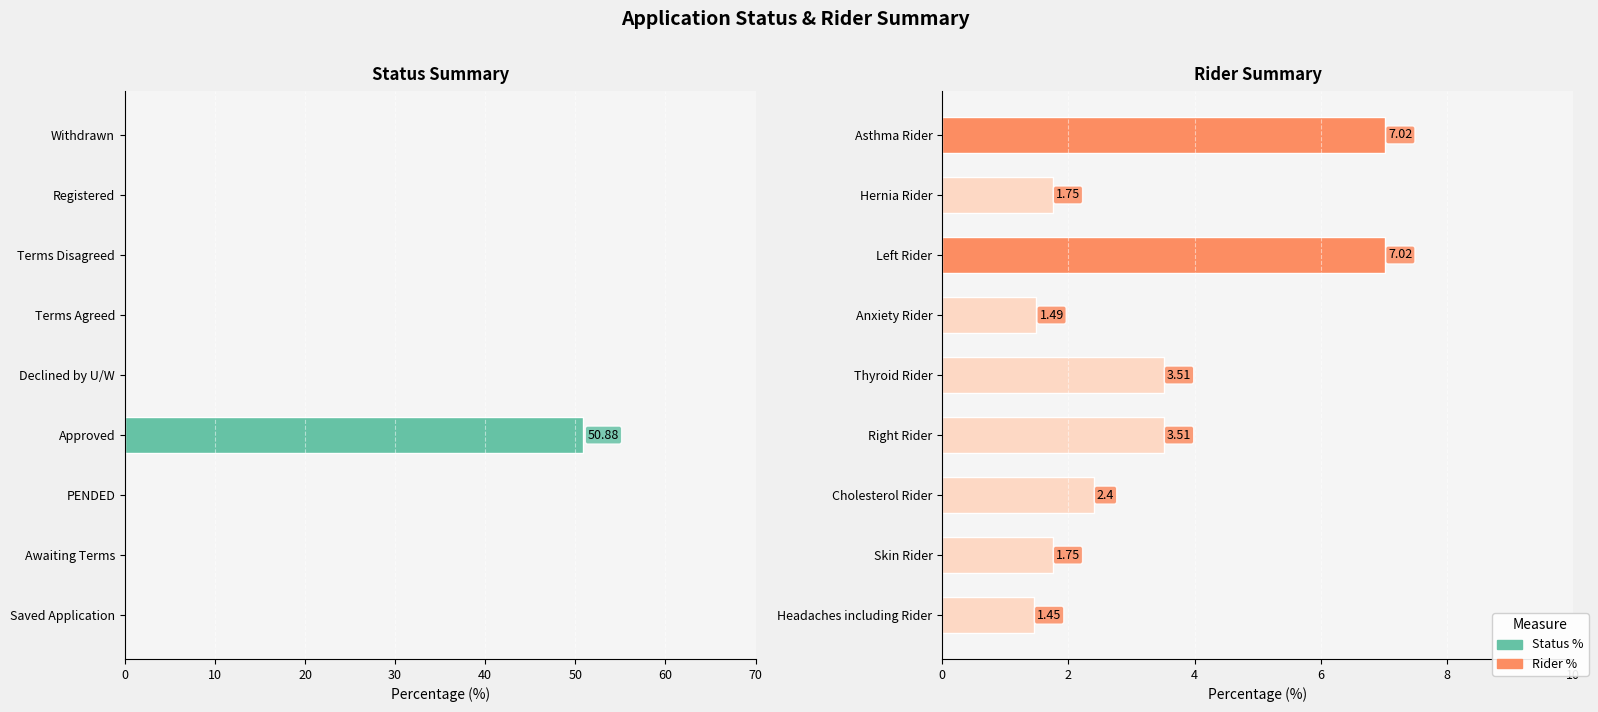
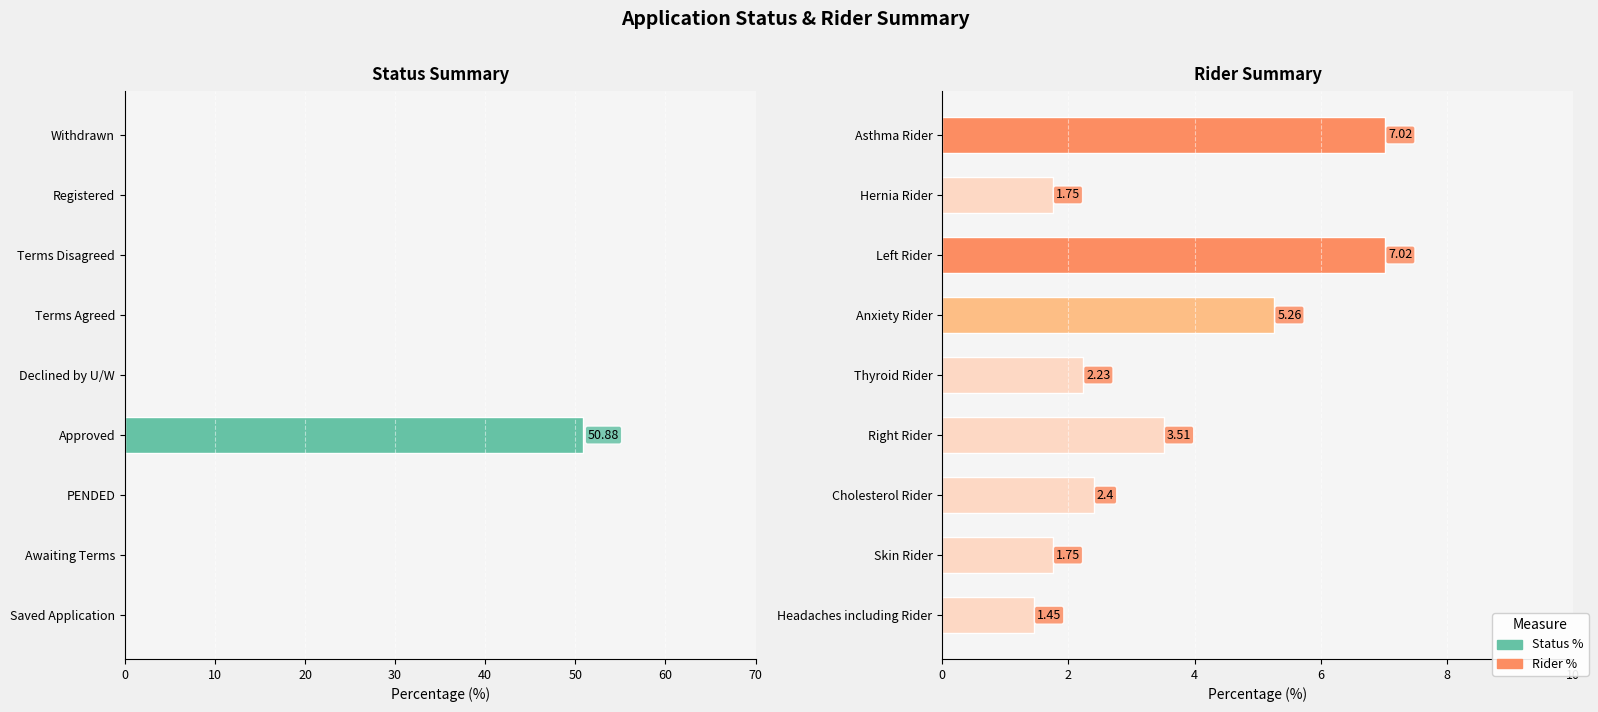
Rider Summary, Anxiety Rider: 1.49 -> 5.26
Rider Summary, Thyroid Rider: 3.51 -> 2.23
